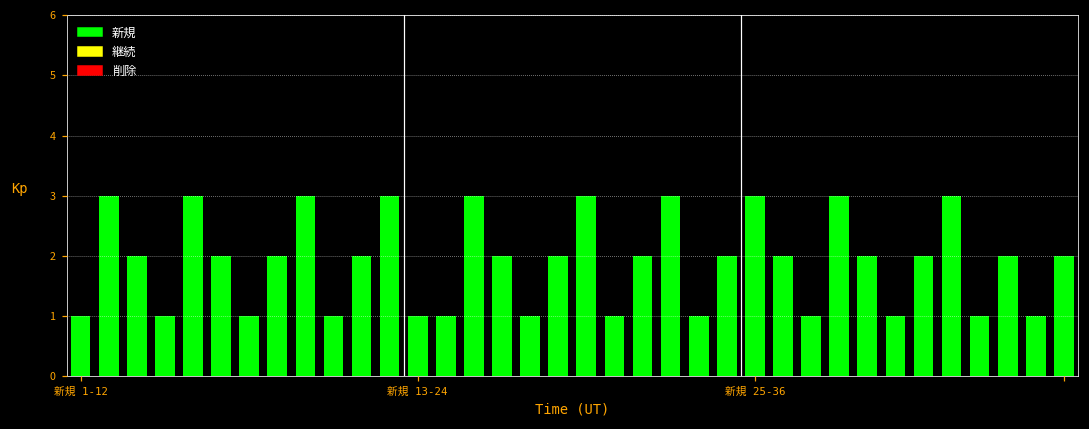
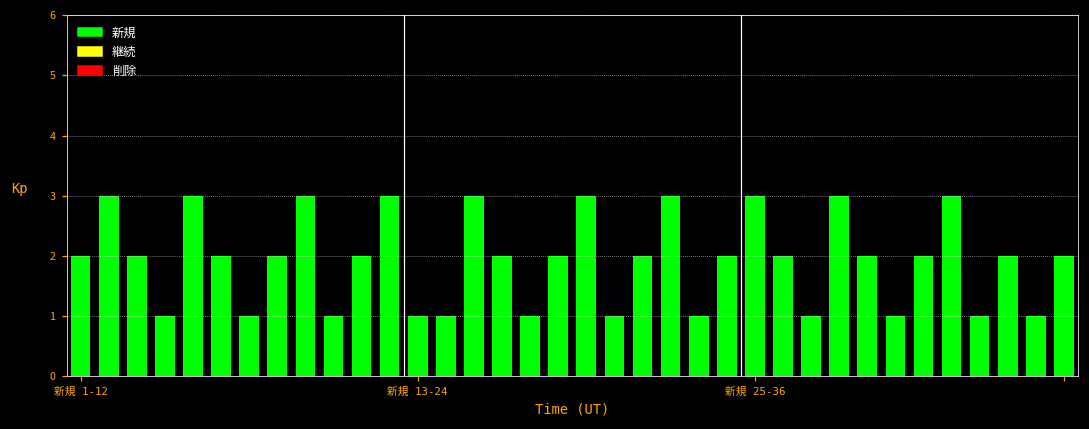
新規 1-12: 1 -> 2
